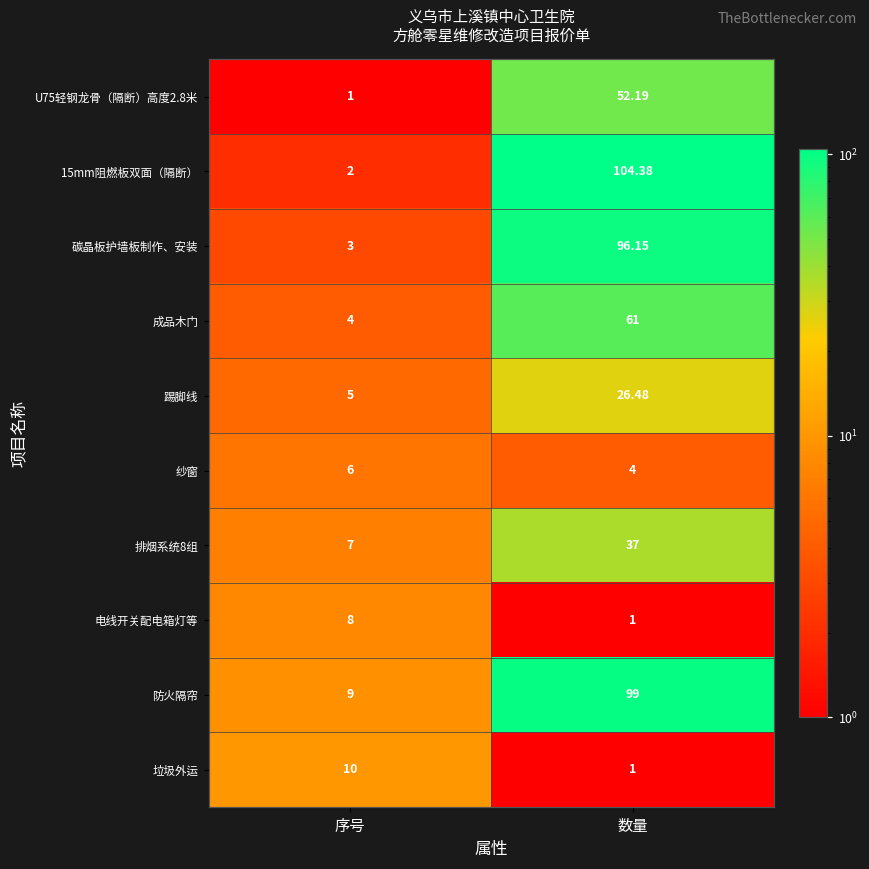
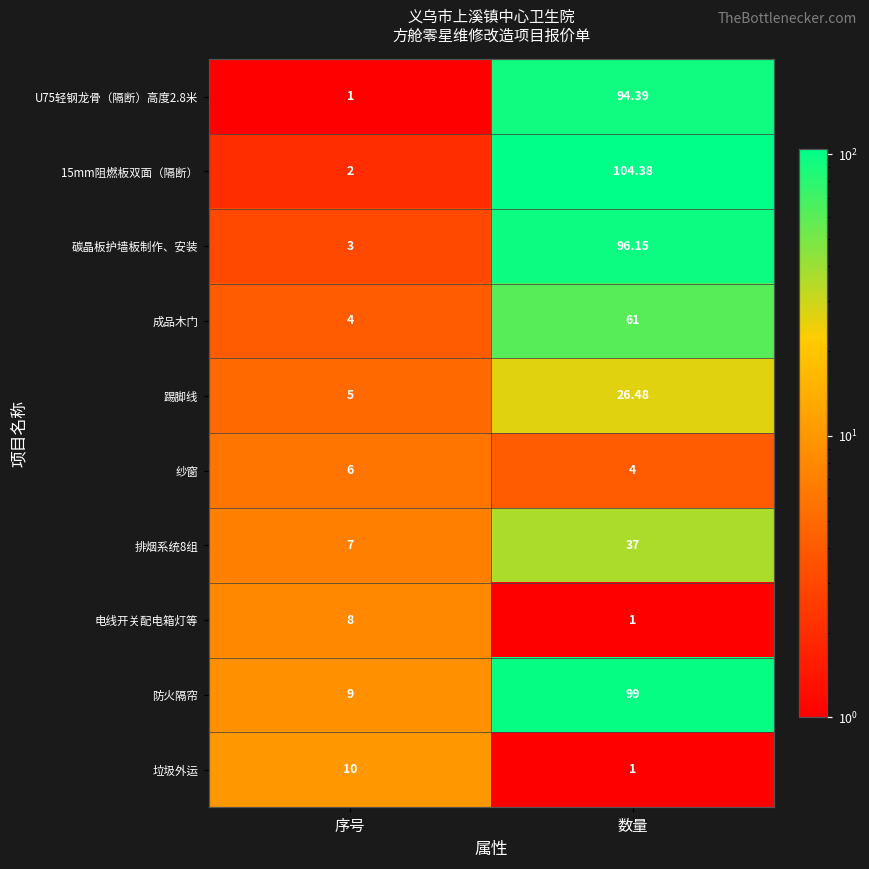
U75轻钢龙骨（隔断）高度2.8米, 数量: 52.19 -> 94.39
